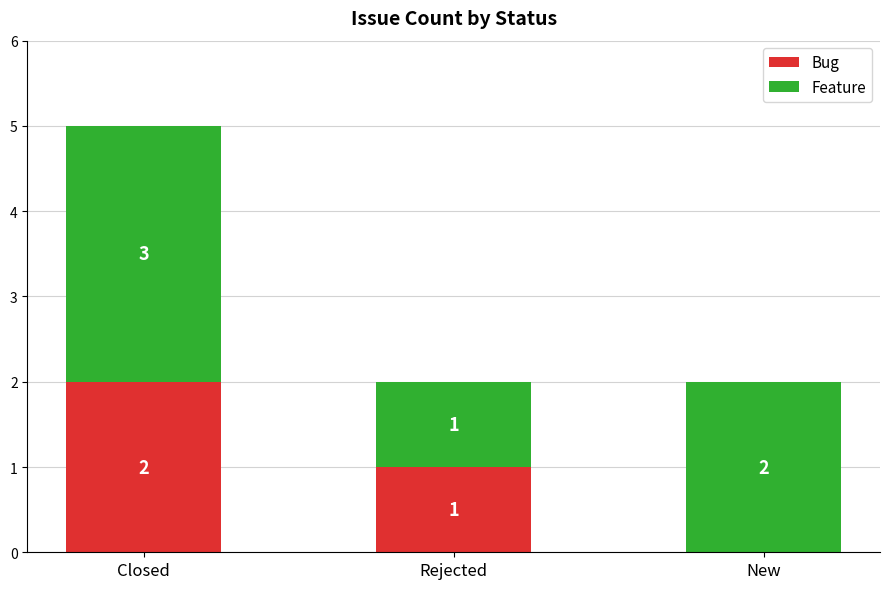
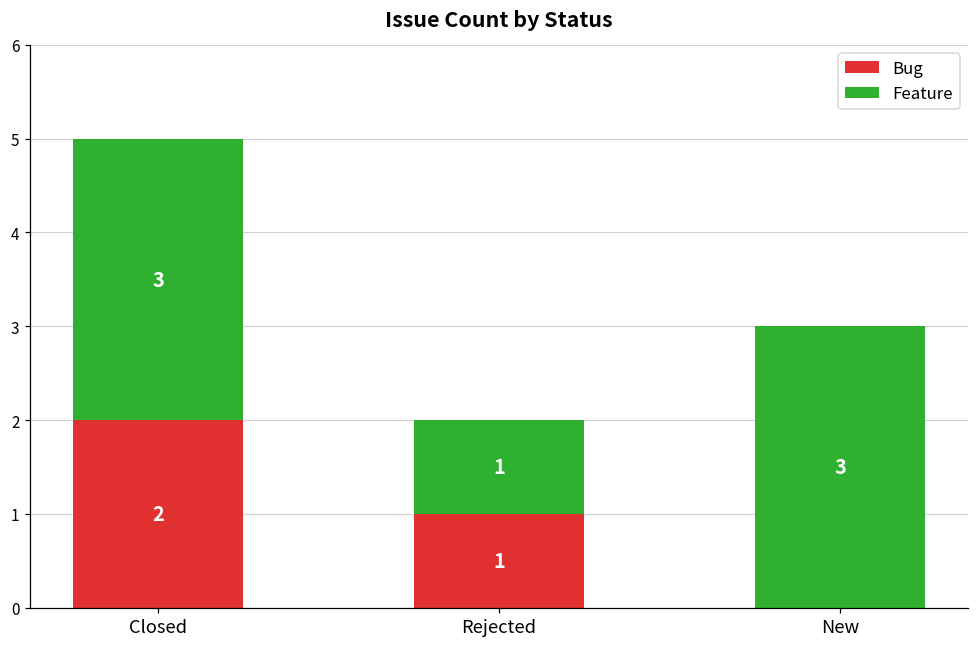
Feature, New: 2 -> 3
